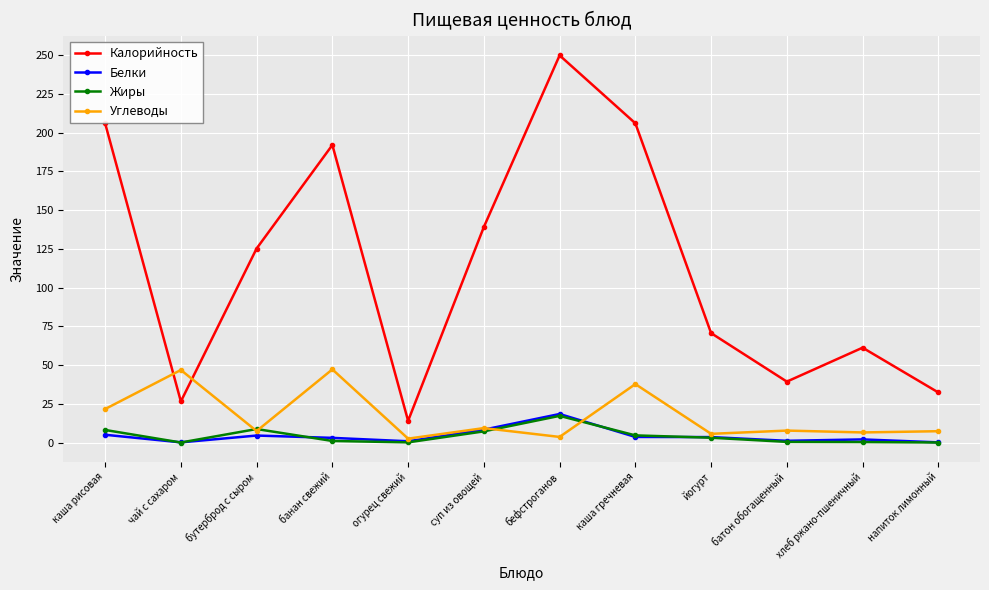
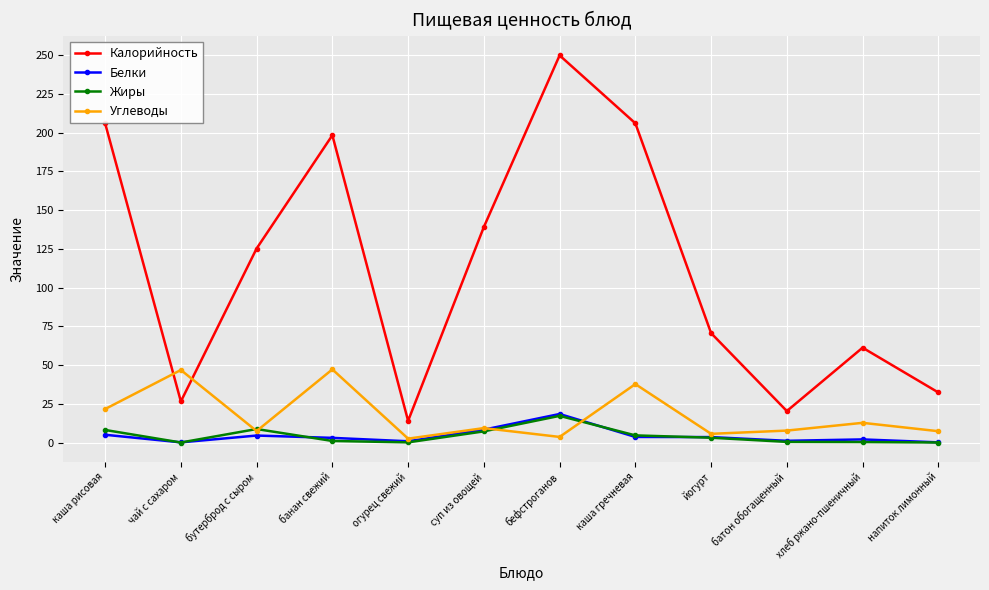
Калорийность, банан свежий: 192 -> 198
Калорийность, батон обогащенный: 39 -> 20
Углеводы, хлеб ржано-пшеничный: 7 -> 13
